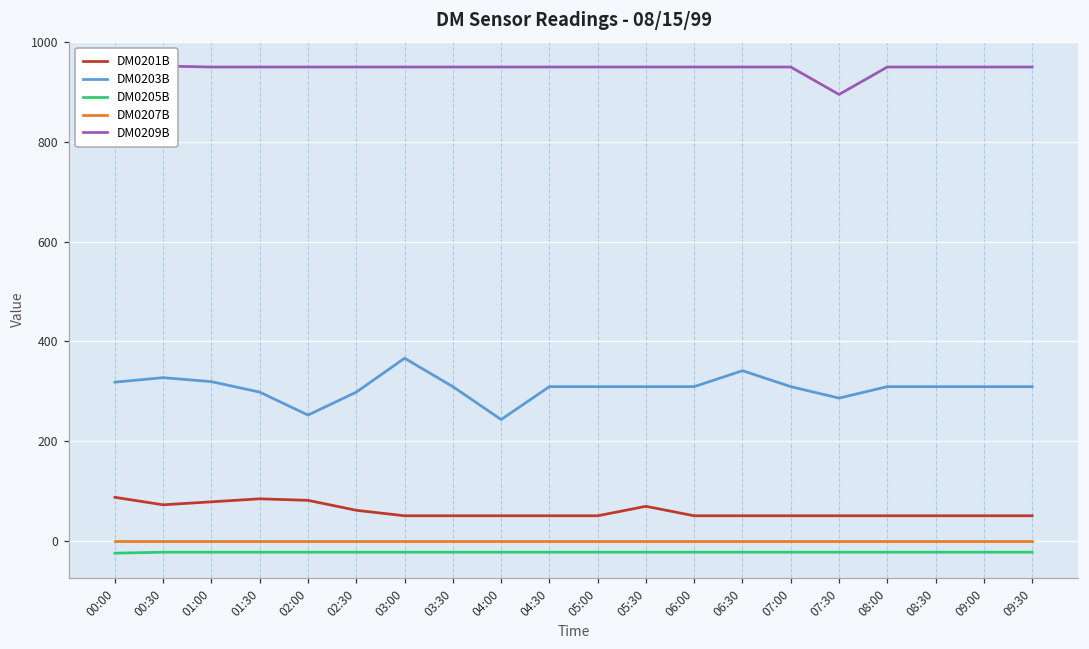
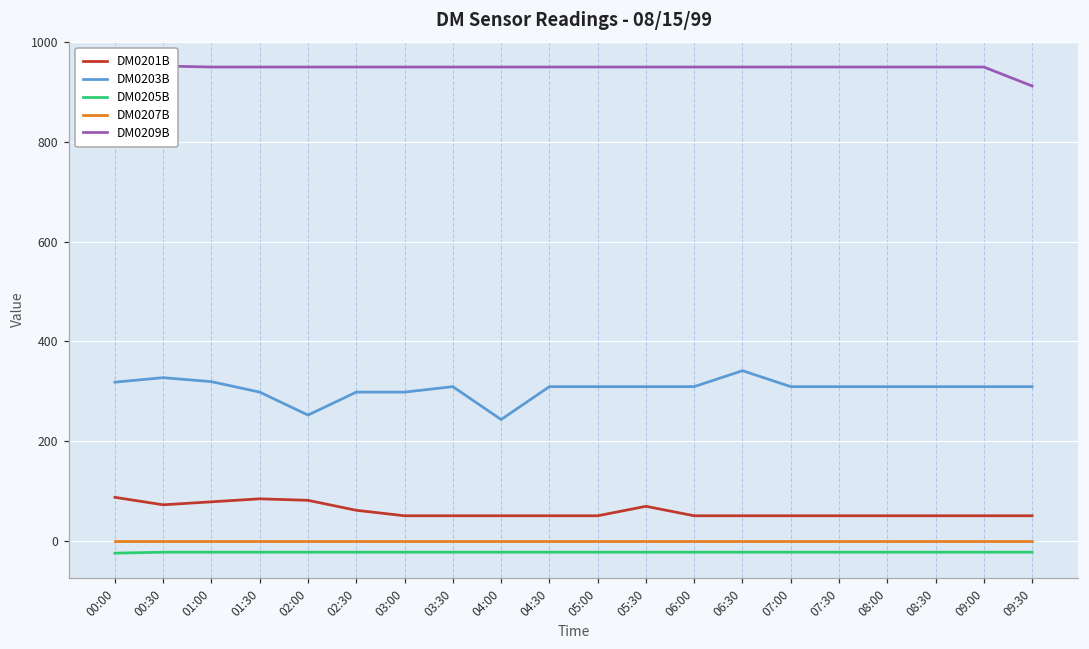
DM0203B, 03:00: 370 -> 300
DM0203B, 07:30: 290 -> 310
DM0209B, 07:30: 900 -> 950
DM0209B, 09:30: 950 -> 910
